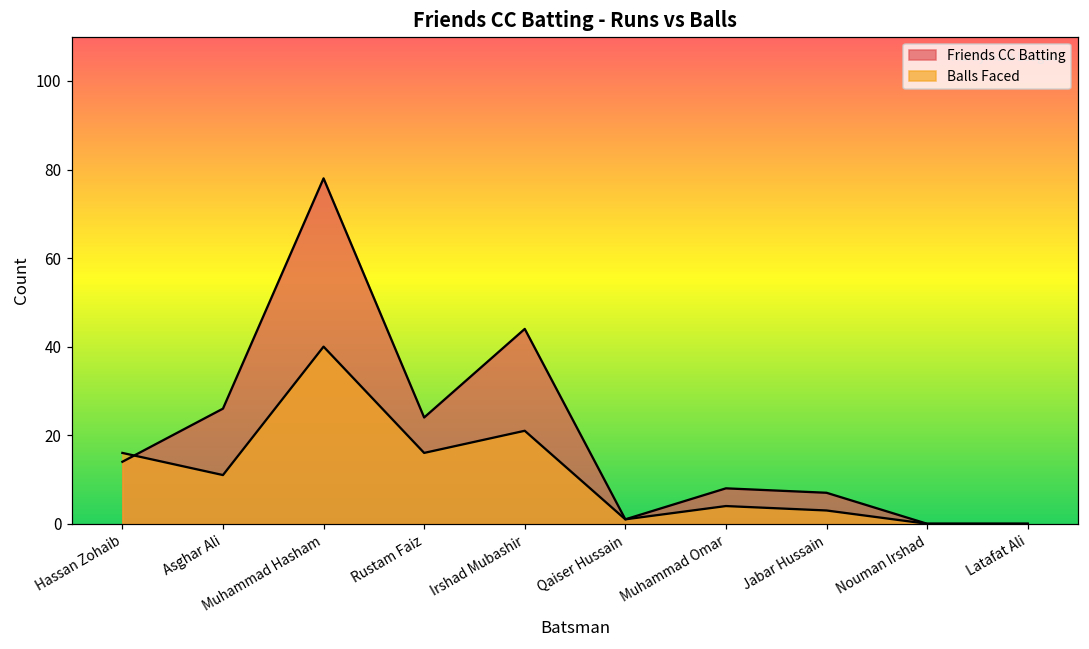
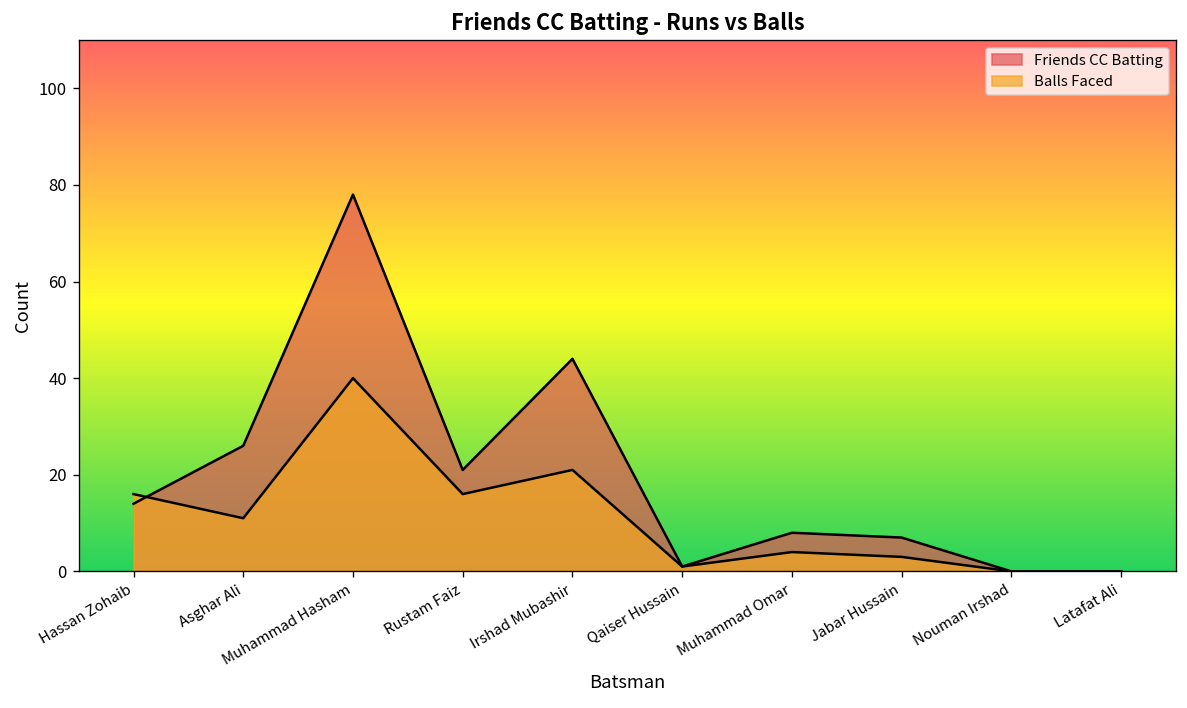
Friends CC Batting, Rustam Faiz: 24 -> 21
